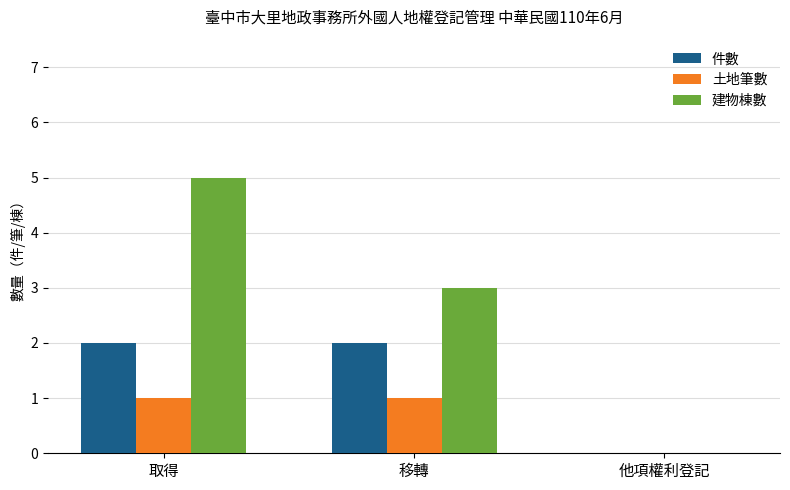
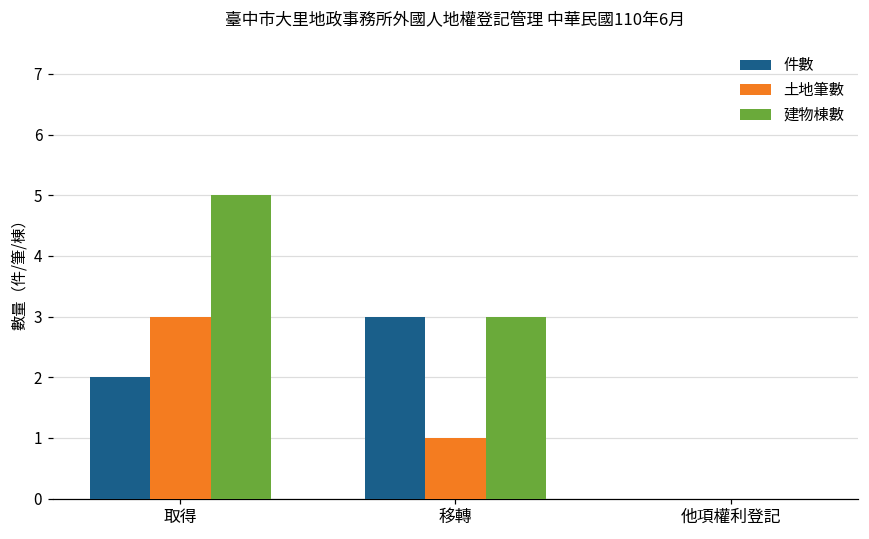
土地筆數, 取得: 1 -> 3
件數, 移轉: 2 -> 3
